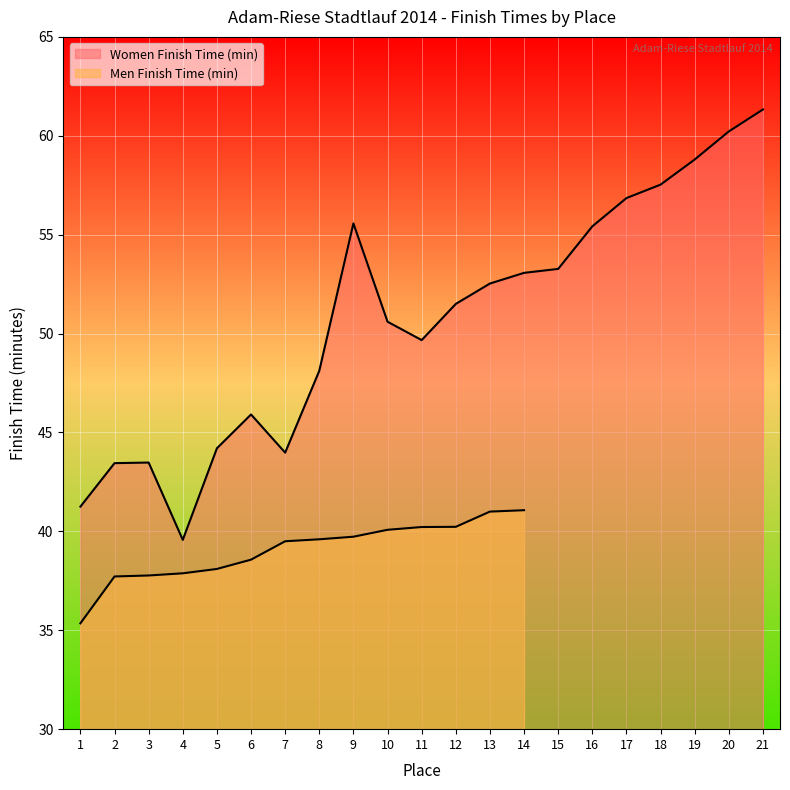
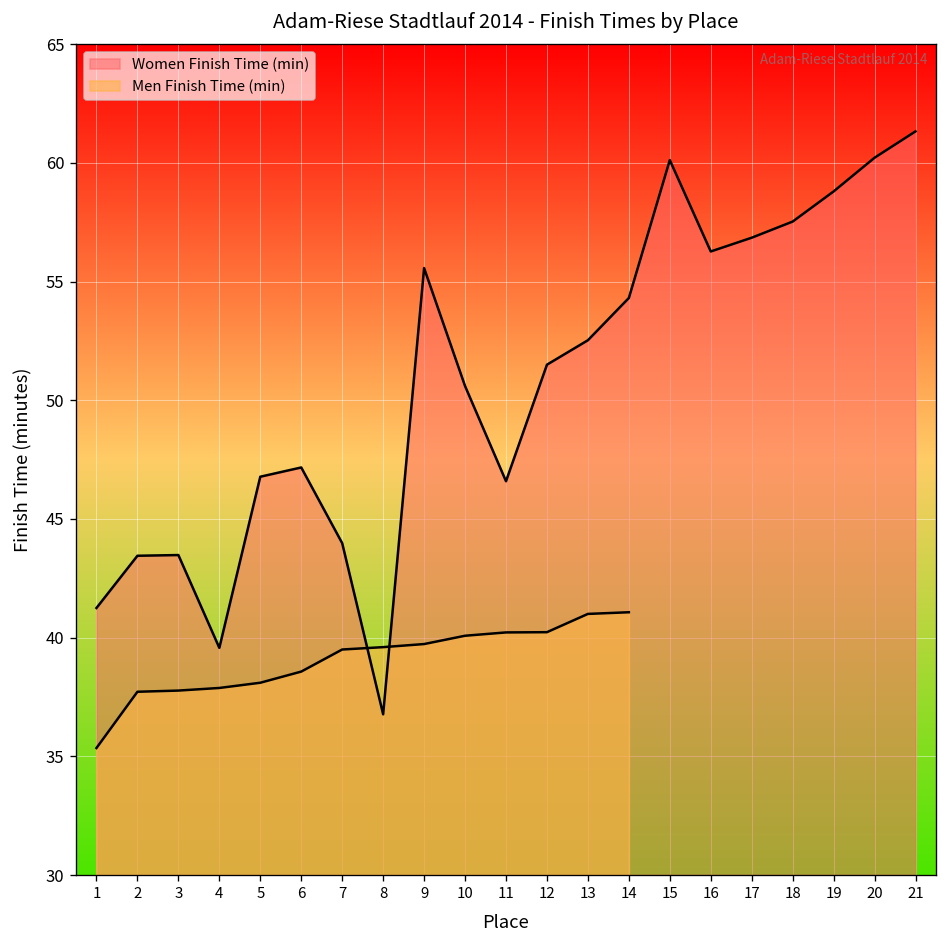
Women Finish Time (min), 5: 44.2 -> 46.8
Women Finish Time (min), 6: 45.9 -> 47.2
Women Finish Time (min), 8: 48.1 -> 36.8
Women Finish Time (min), 11: 49.7 -> 46.6
Women Finish Time (min), 14: 53.1 -> 54.3
Women Finish Time (min), 15: 53.3 -> 60.1
Women Finish Time (min), 16: 55.4 -> 56.3
